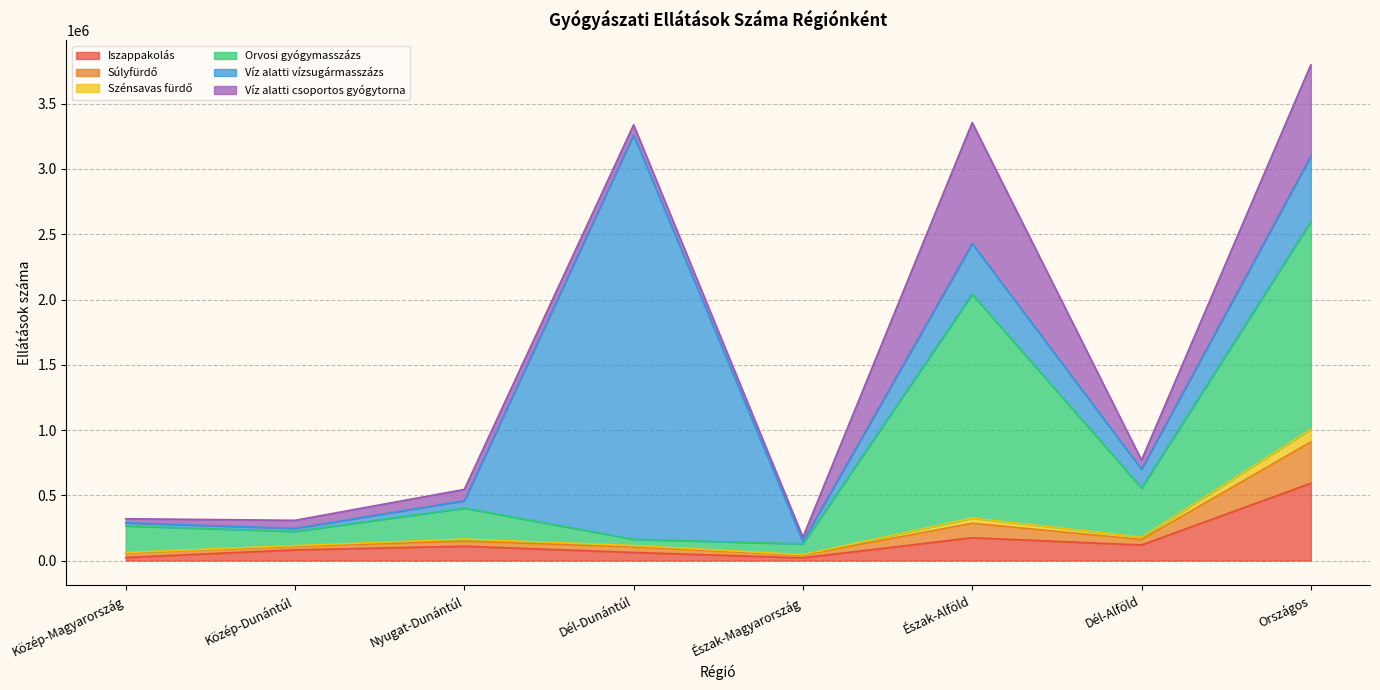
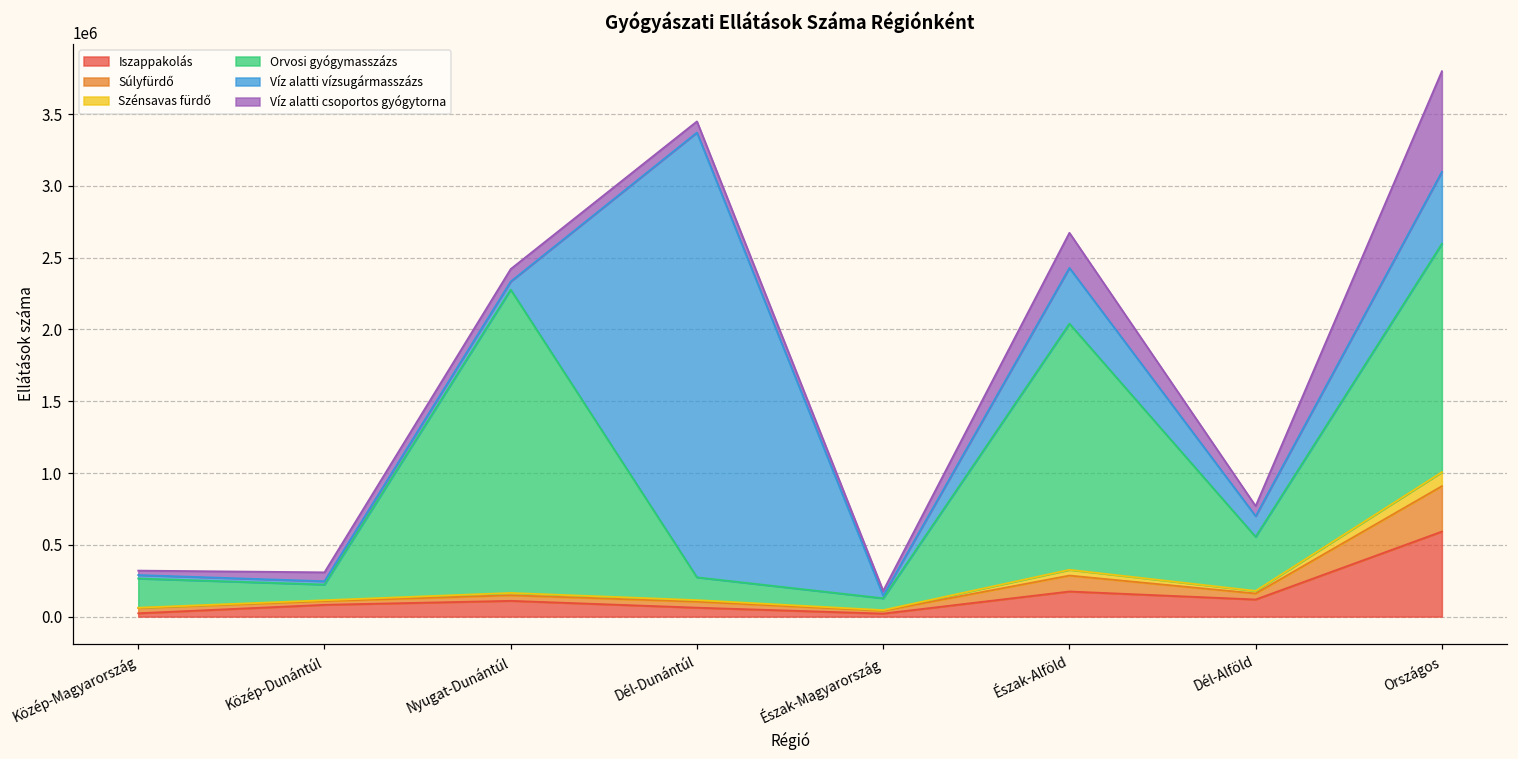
Orvosi gyógymasszázs, Nyugat-Dunántúl: 240000 -> 2110000
Orvosi gyógymasszázs, Dél-Dunántúl: 50000 -> 160000
Víz alatti csoportos gyógytorna, Észak-Alföld: 930000 -> 240000
